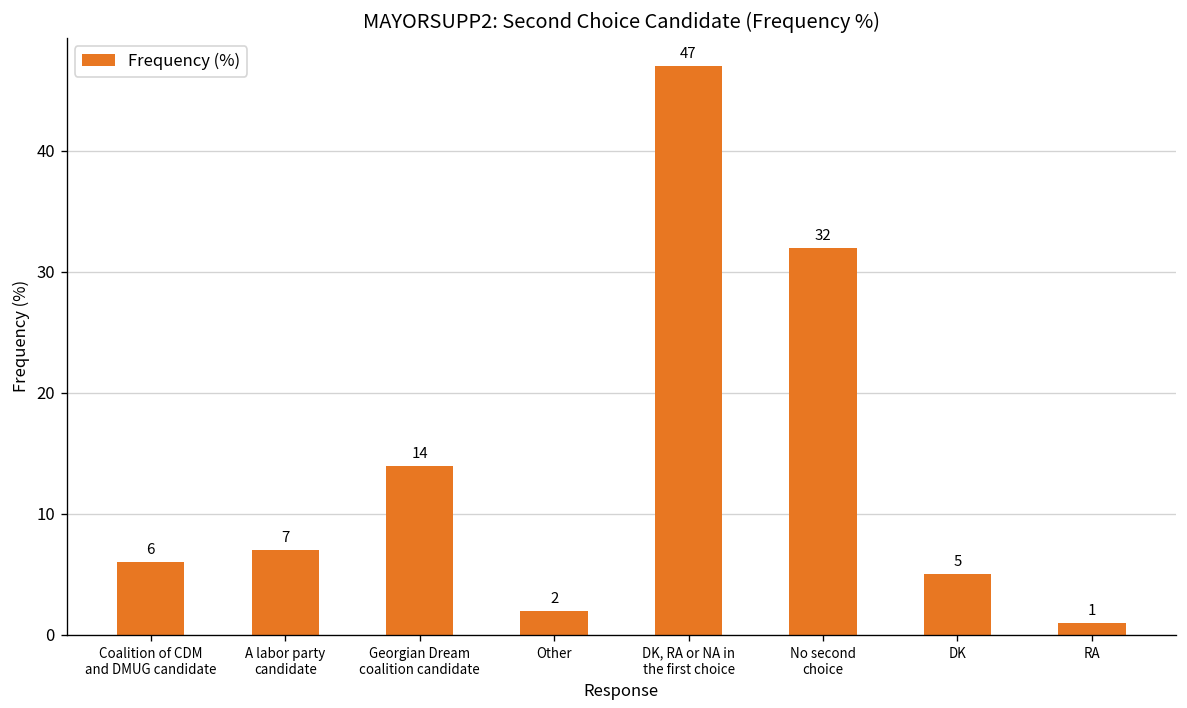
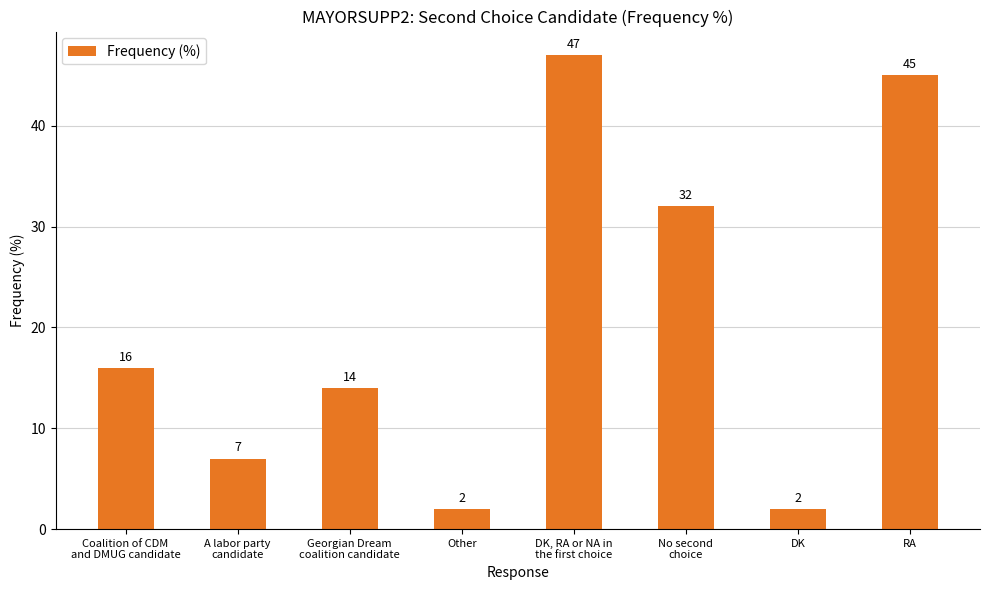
Coalition of CDM and DMUG candidate: 6 -> 16
DK: 5 -> 2
RA: 1 -> 45
